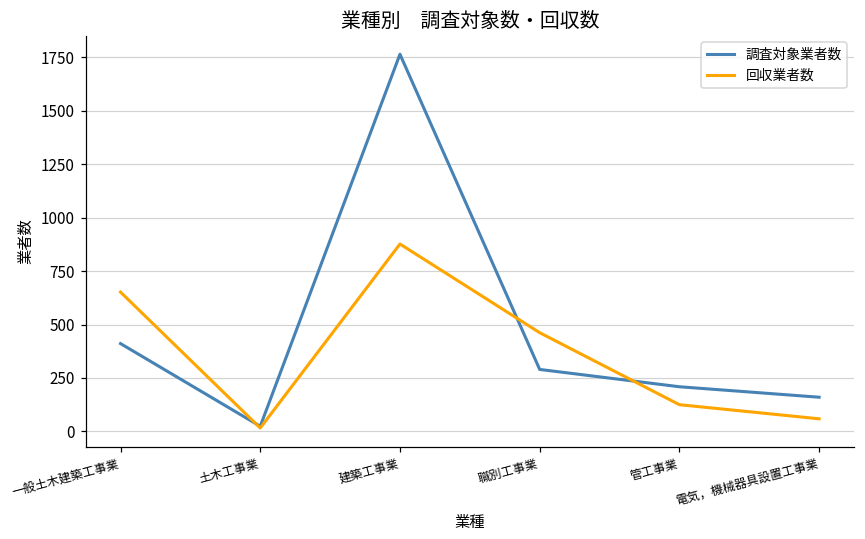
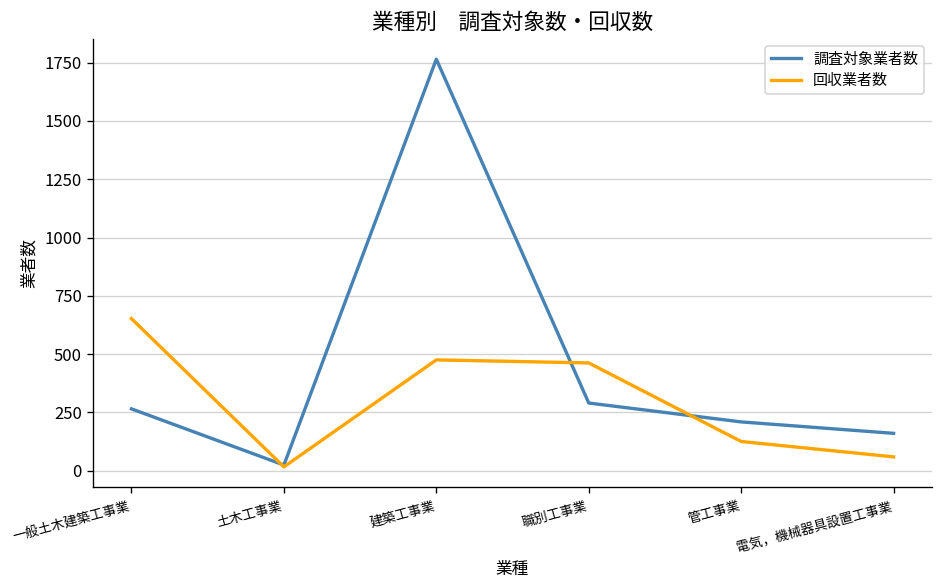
調査対象業者数, 一般土木建築工事業: 410 -> 270
回収業者数, 建築工事業: 880 -> 480
